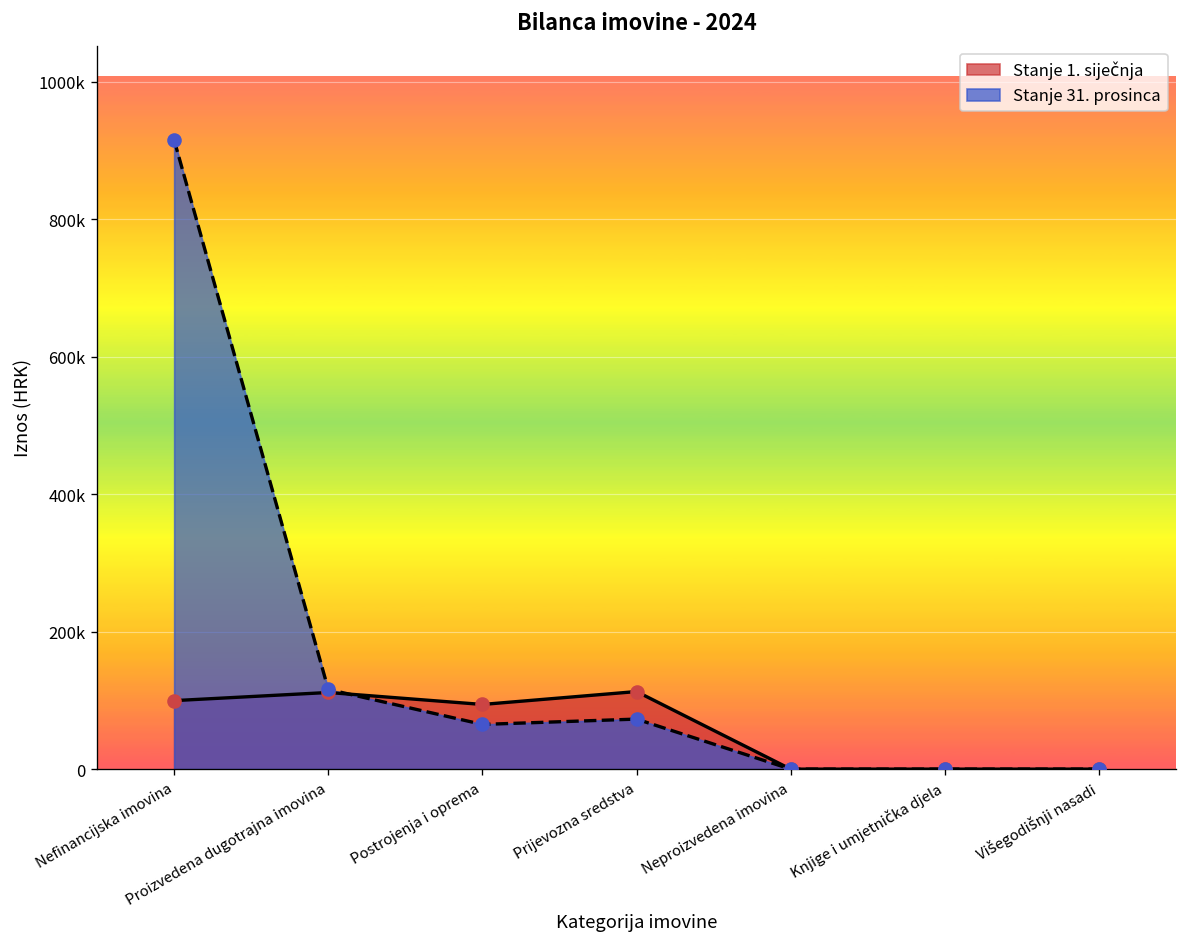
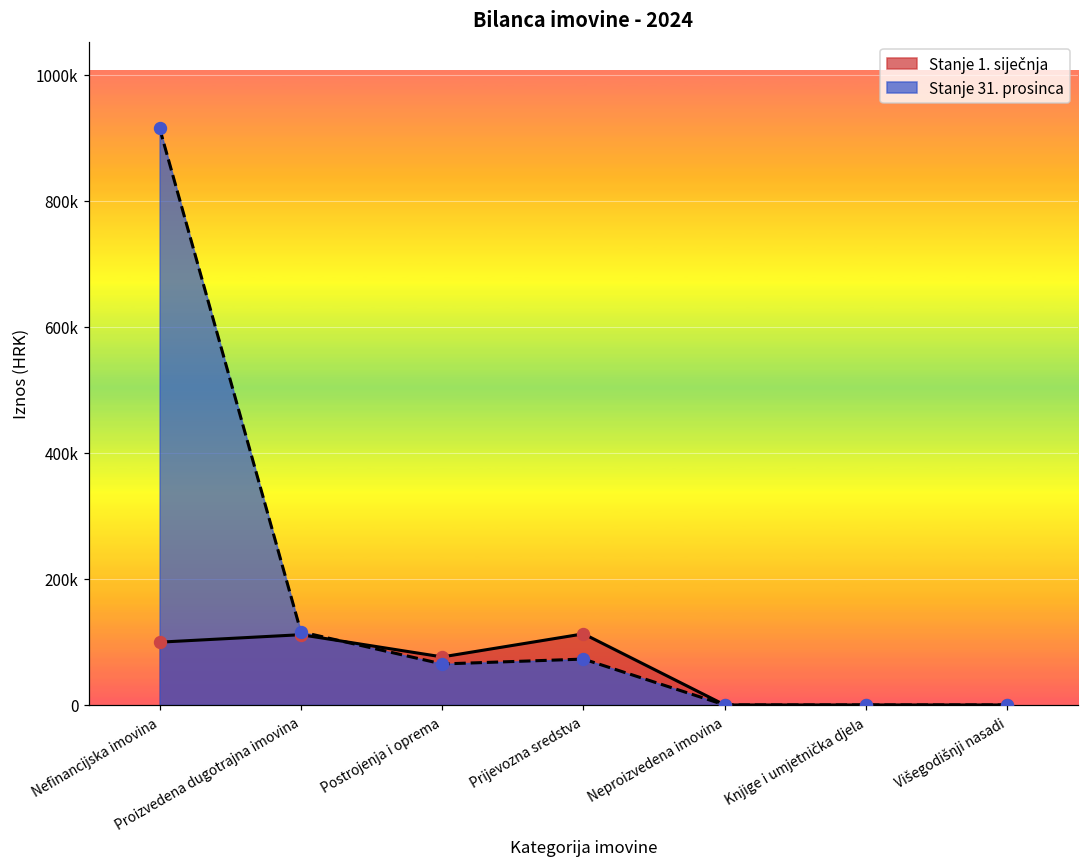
Stanje 1. siječnja, Postrojenja i oprema: 90000 -> 80000
